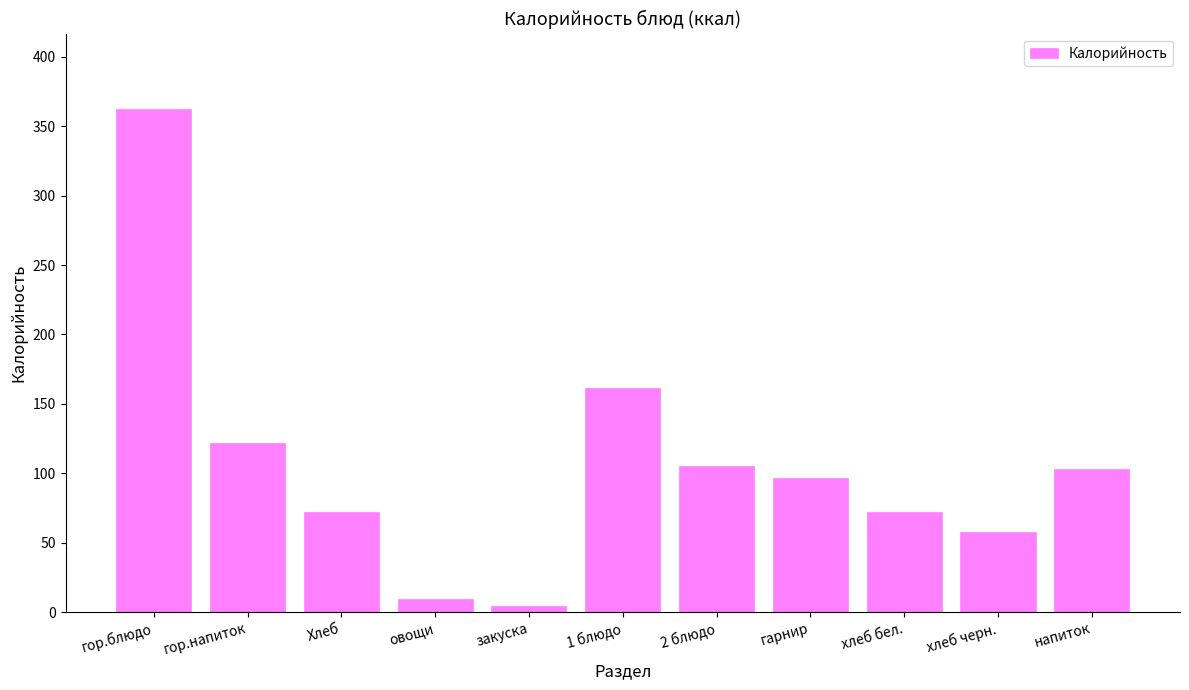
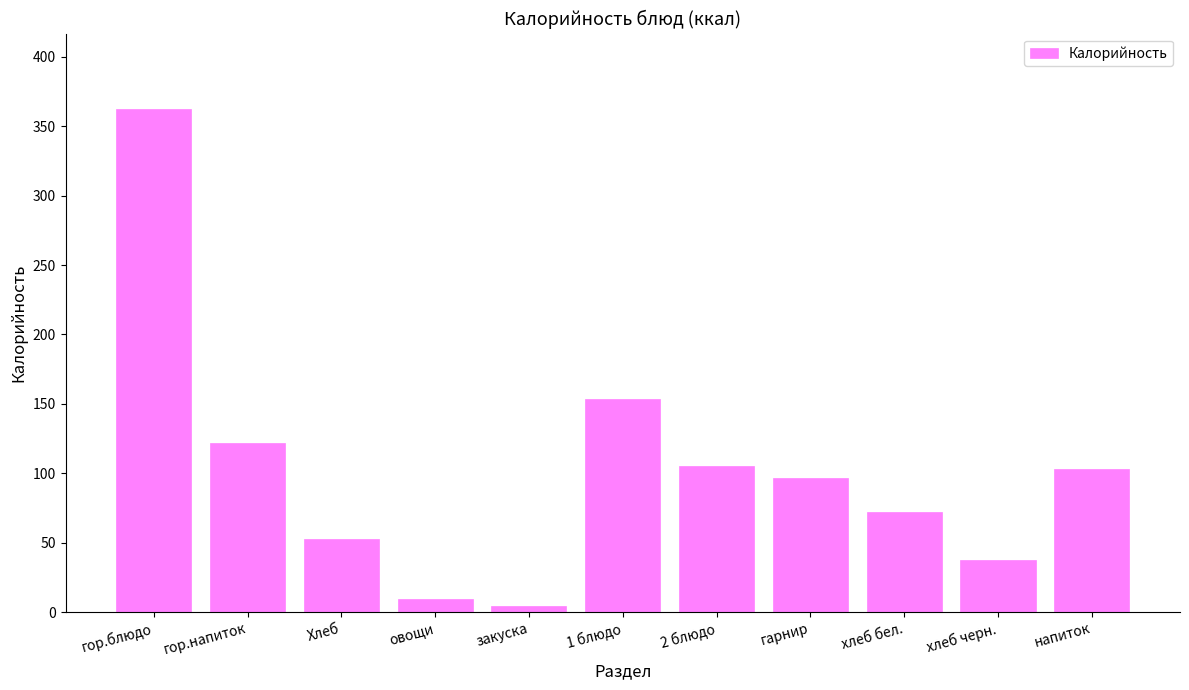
Хлеб: 72 -> 53
1 блюдо: 161 -> 154
хлеб черн.: 58 -> 38
